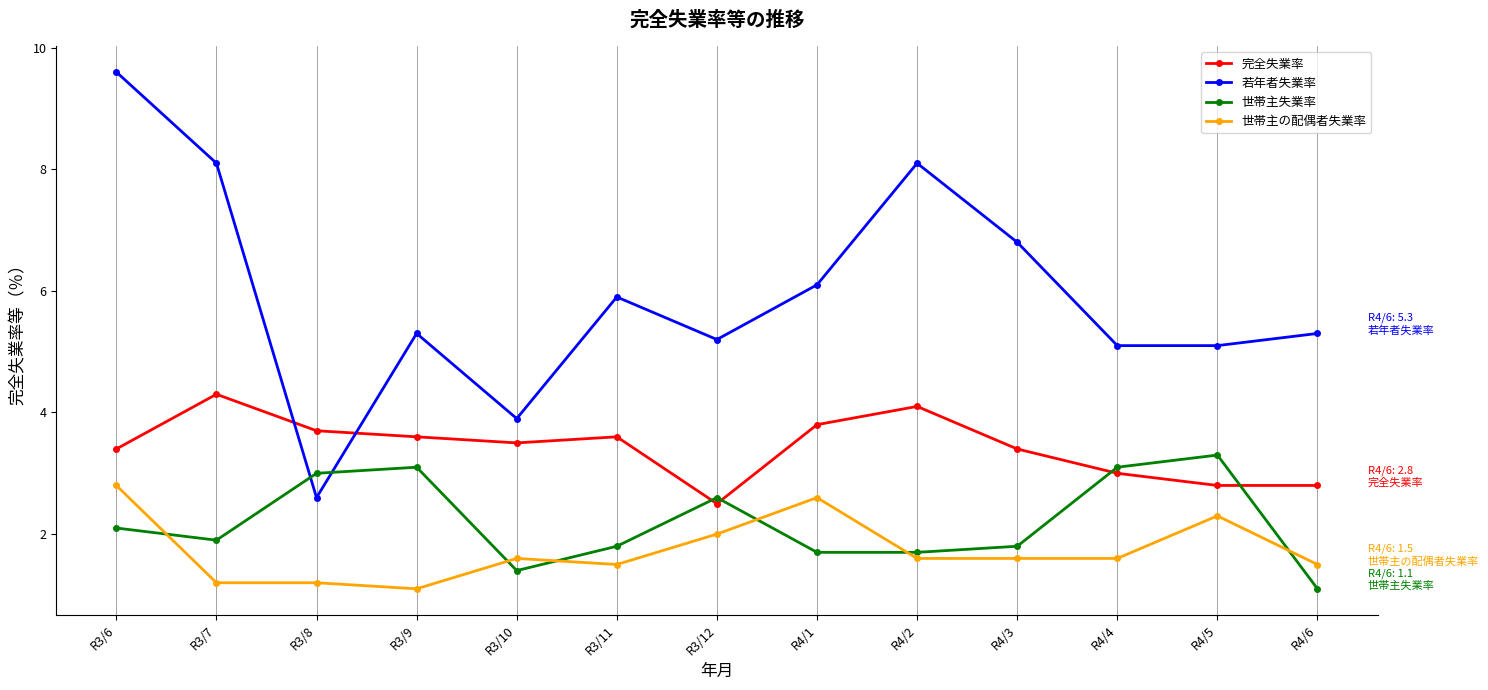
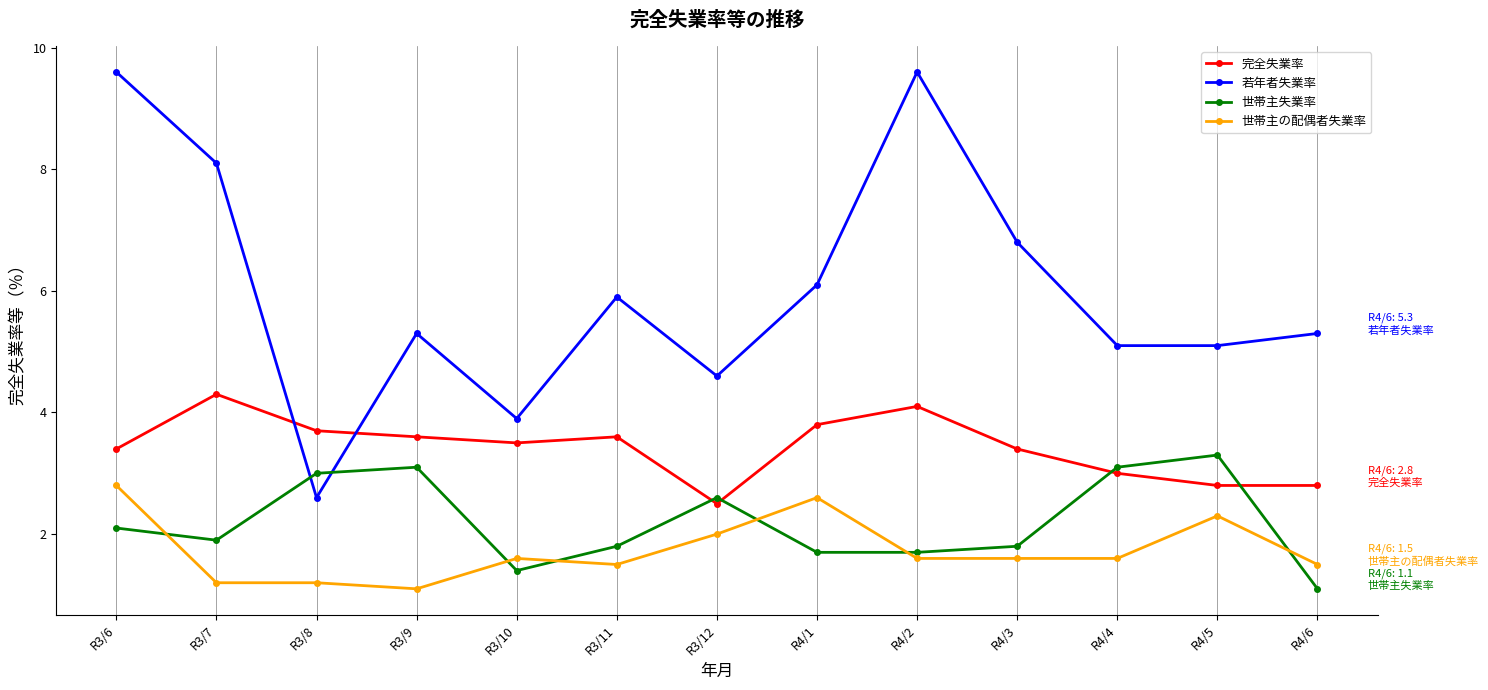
若年者失業率, R3/12: 5.2 -> 4.6
若年者失業率, R4/2: 8.1 -> 9.6
